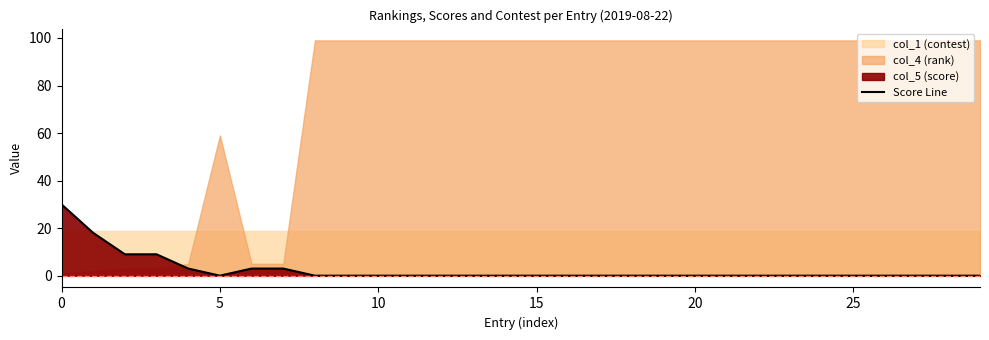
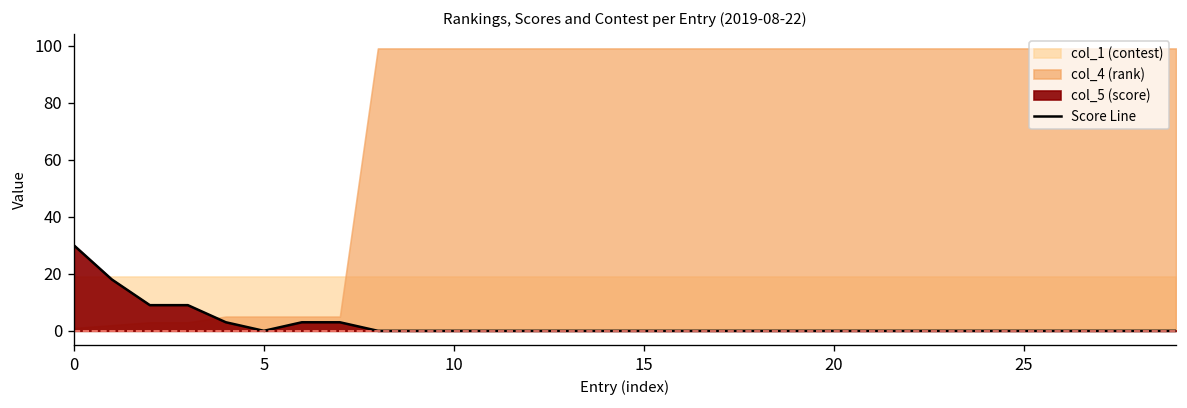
col_4 (rank), 5: 59 -> 5
